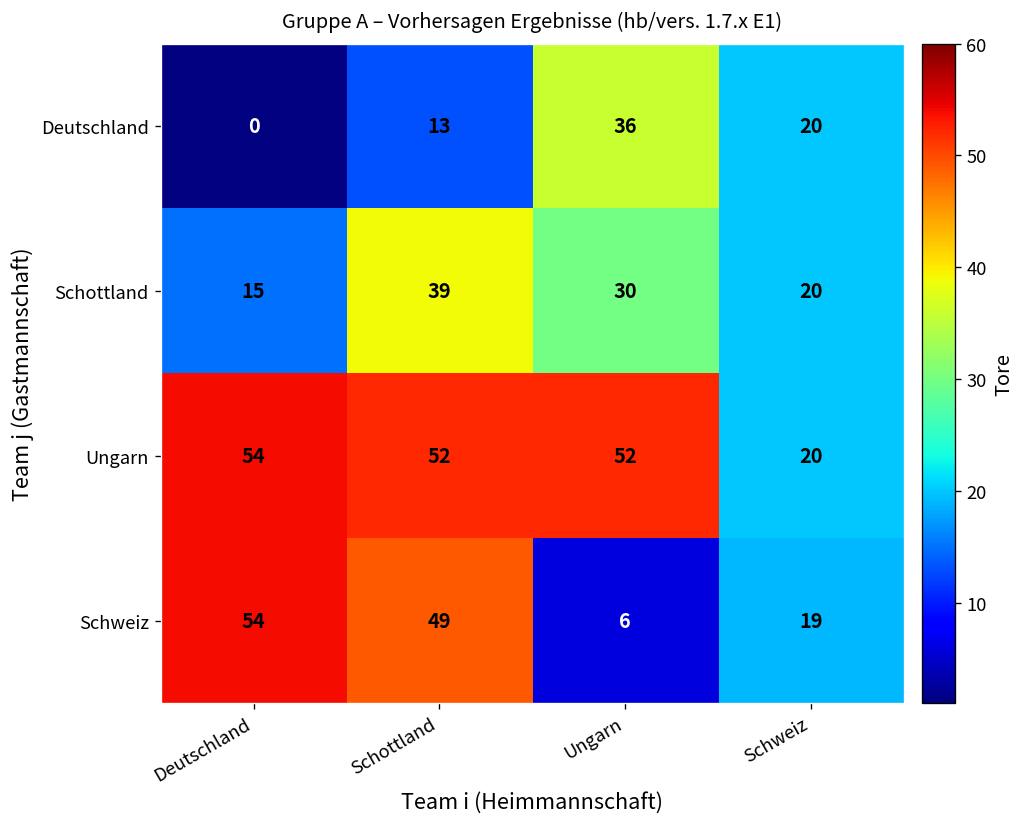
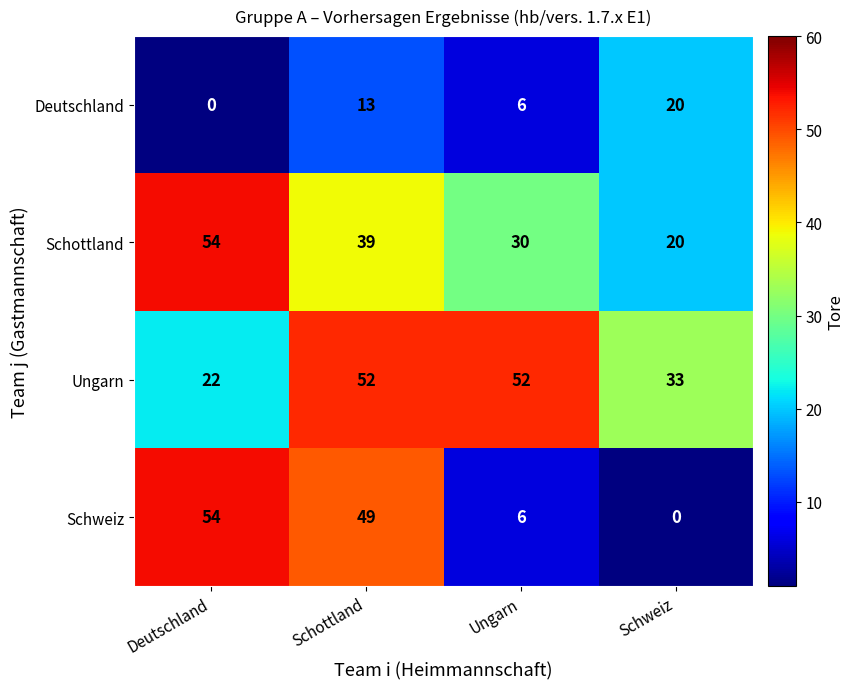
Deutschland, Ungarn: 36 -> 6
Schottland, Deutschland: 15 -> 54
Ungarn, Deutschland: 54 -> 22
Ungarn, Schweiz: 20 -> 33
Schweiz, Schweiz: 19 -> 0
